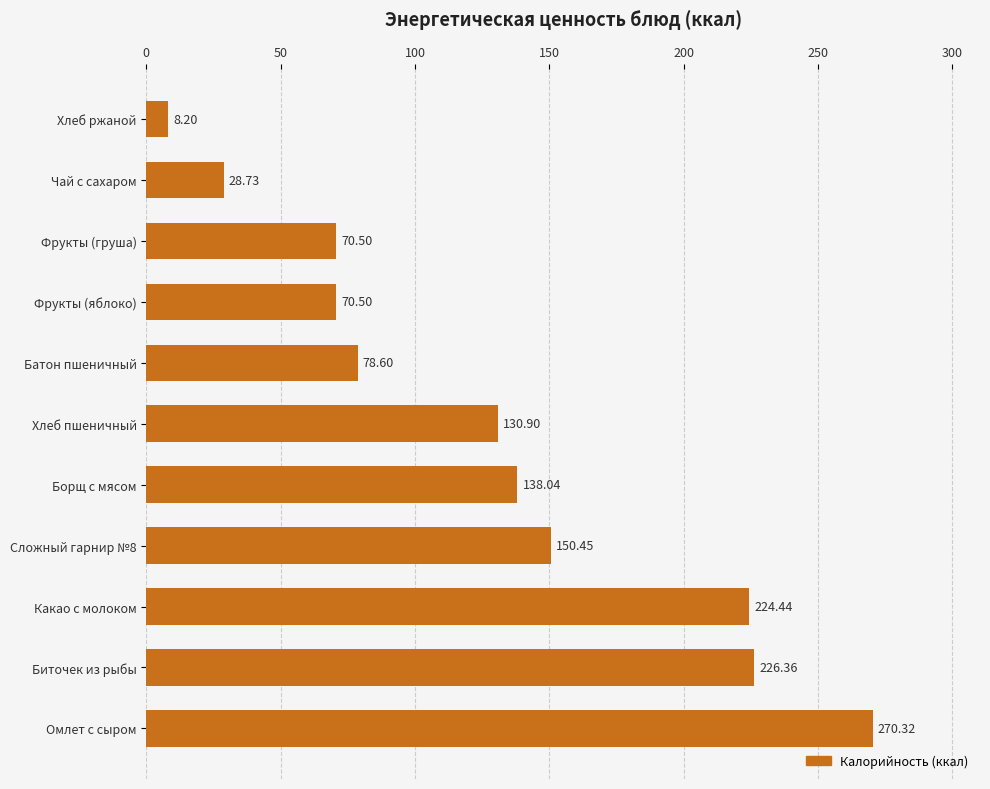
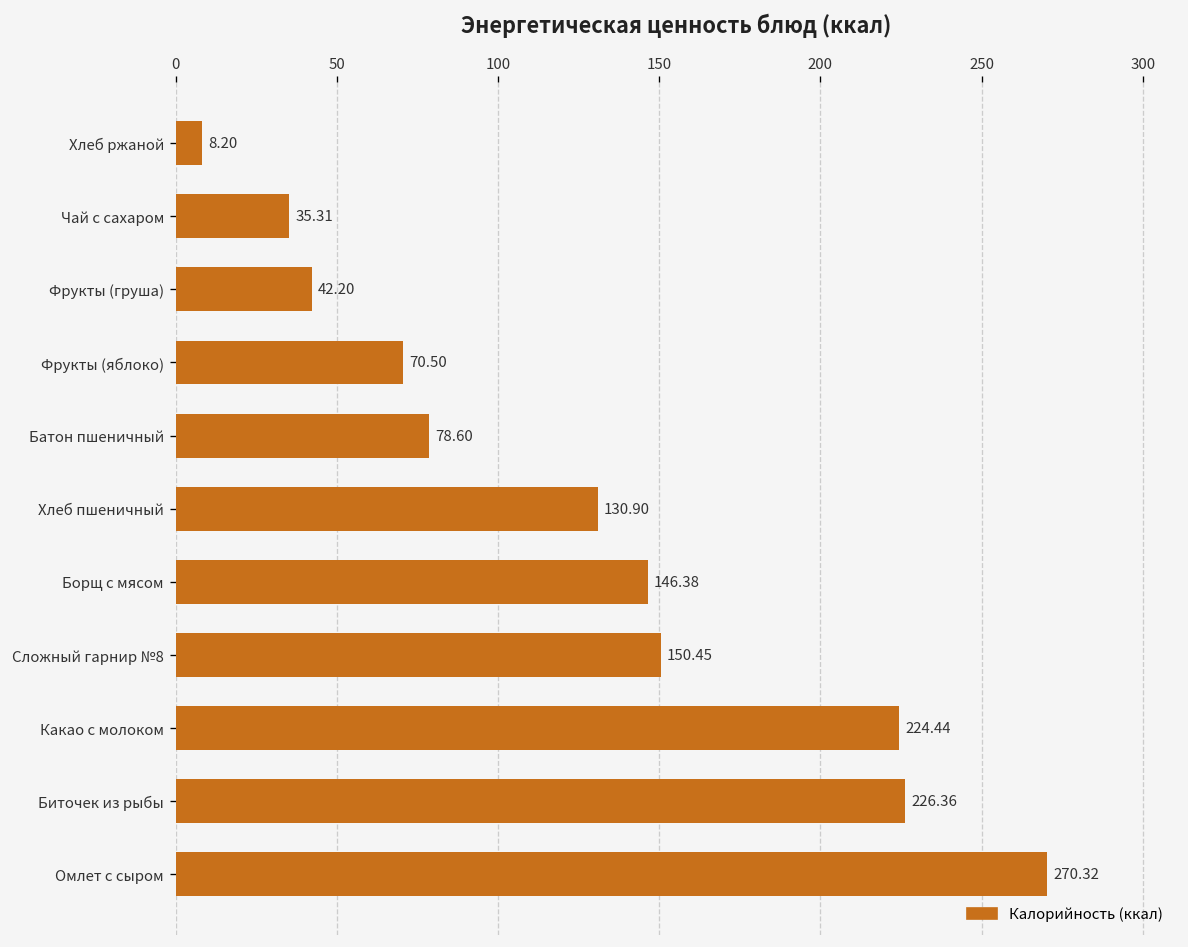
Чай с сахаром: 28.73 -> 35.31
Фрукты (груша): 70.50 -> 42.20
Борщ с мясом: 138.04 -> 146.38
